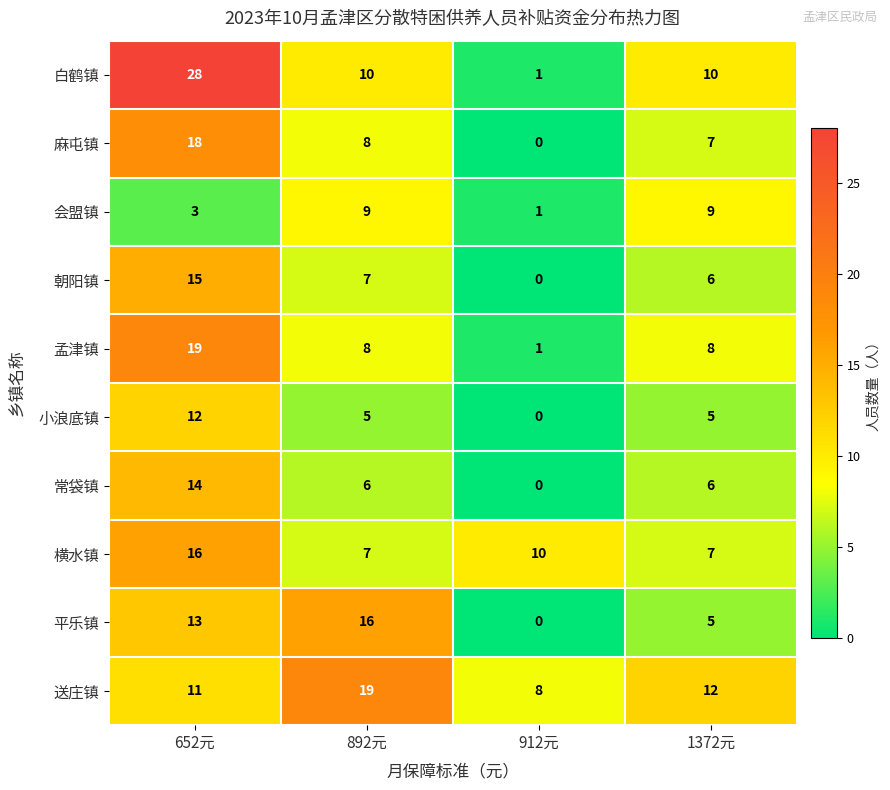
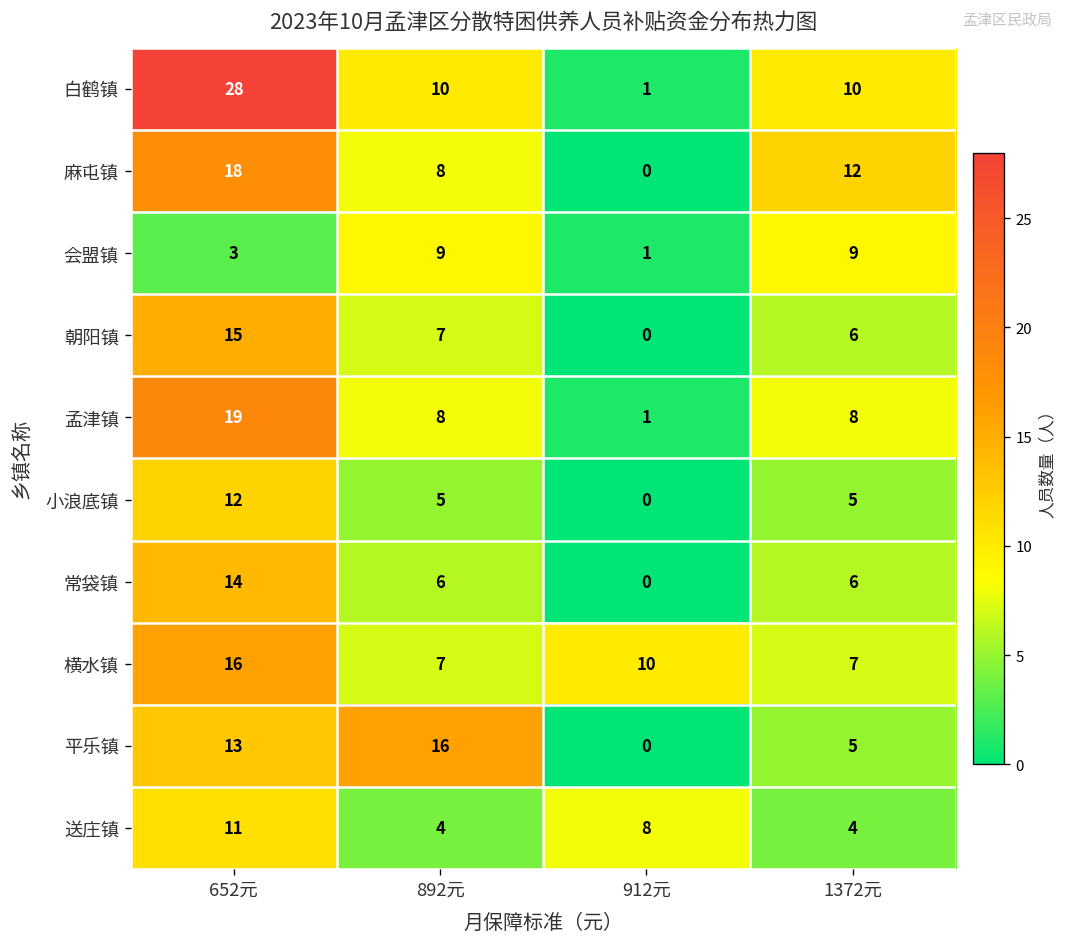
麻屯镇, 1372元: 7 -> 12
送庄镇, 892元: 19 -> 4
送庄镇, 1372元: 12 -> 4
